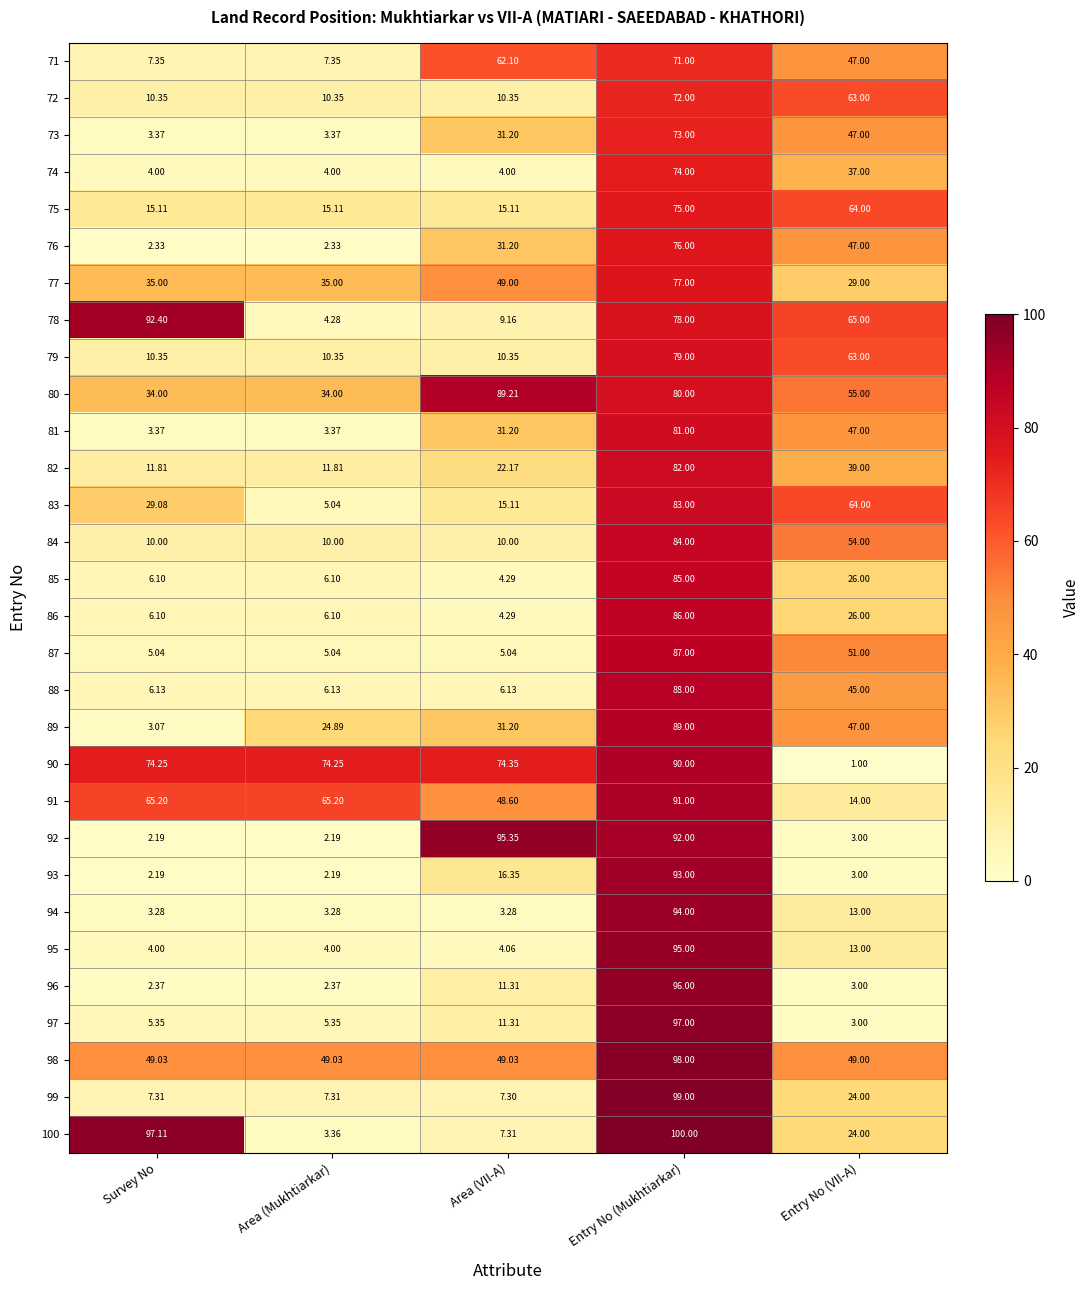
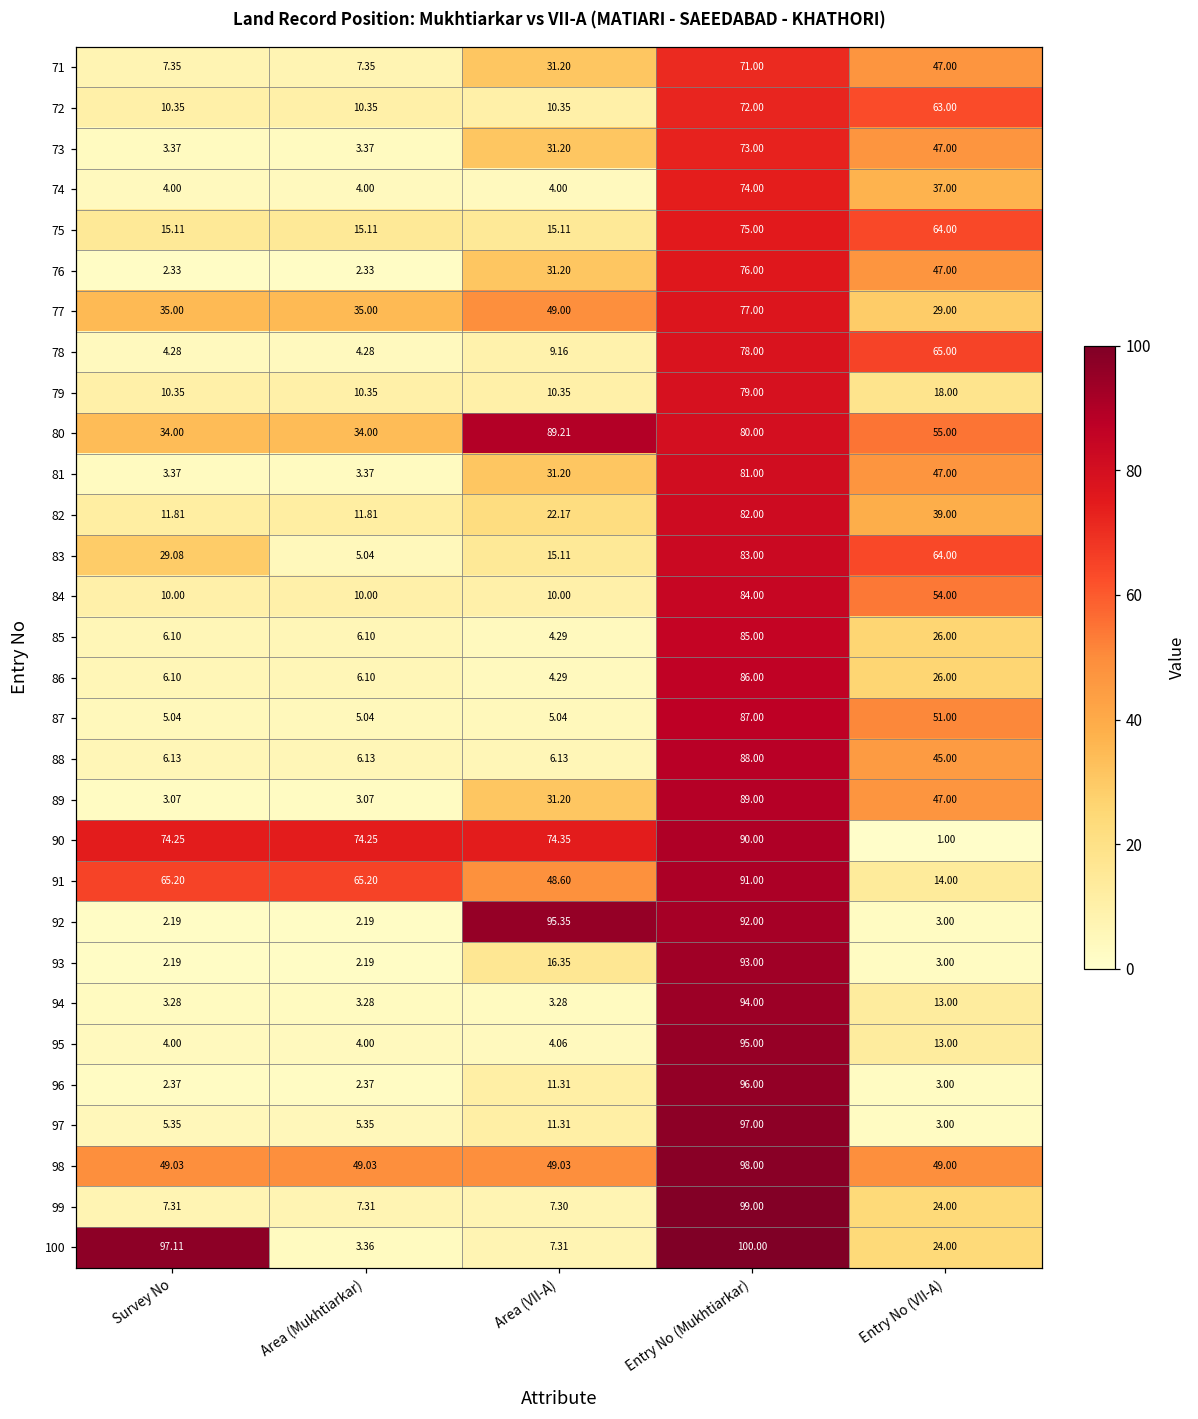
71, Area (VII-A): 62.10 -> 31.20
78, Survey No: 92.40 -> 4.28
79, Entry No (VII-A): 63.00 -> 18.00
89, Area (Mukhtiarkar): 24.89 -> 3.07
